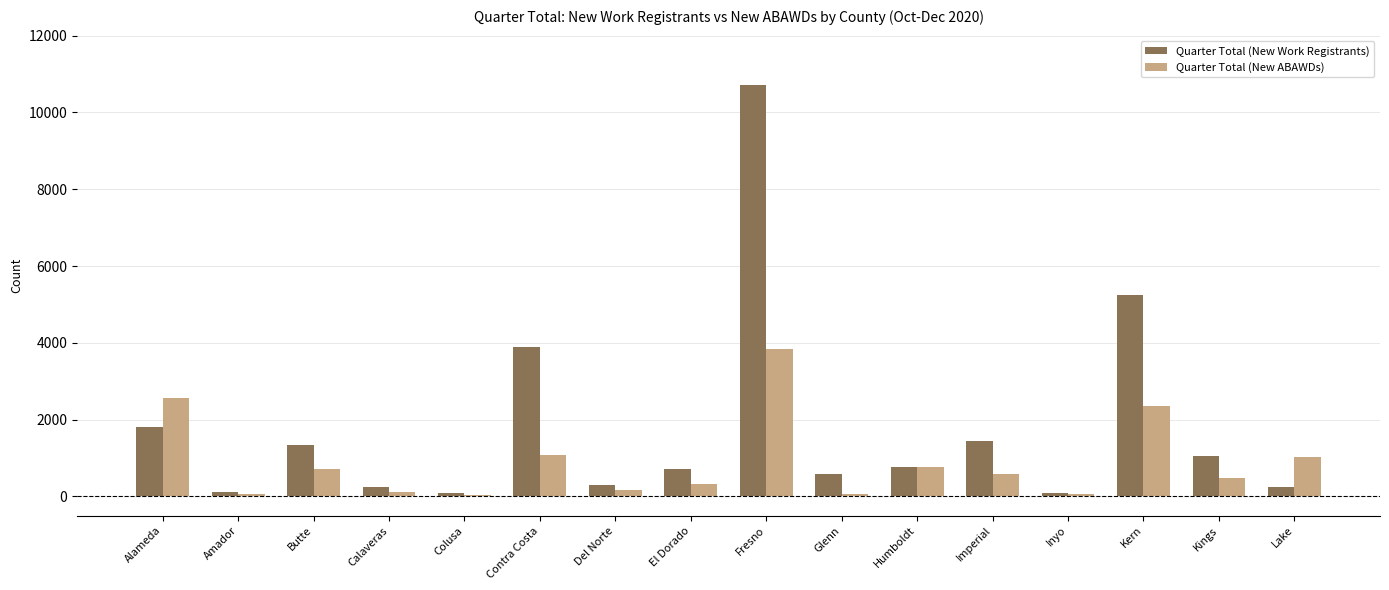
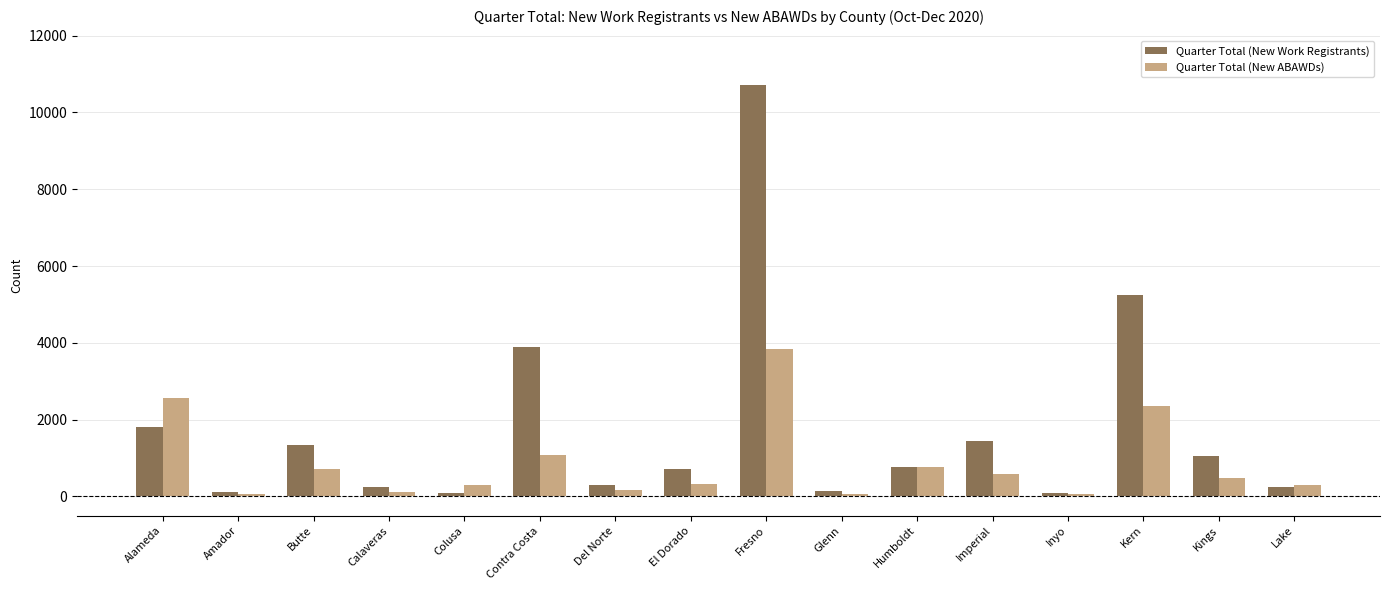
Quarter Total (New ABAWDs), Colusa: 0 -> 300
Quarter Total (New Work Registrants), Glenn: 600 -> 100
Quarter Total (New ABAWDs), Lake: 1000 -> 300
